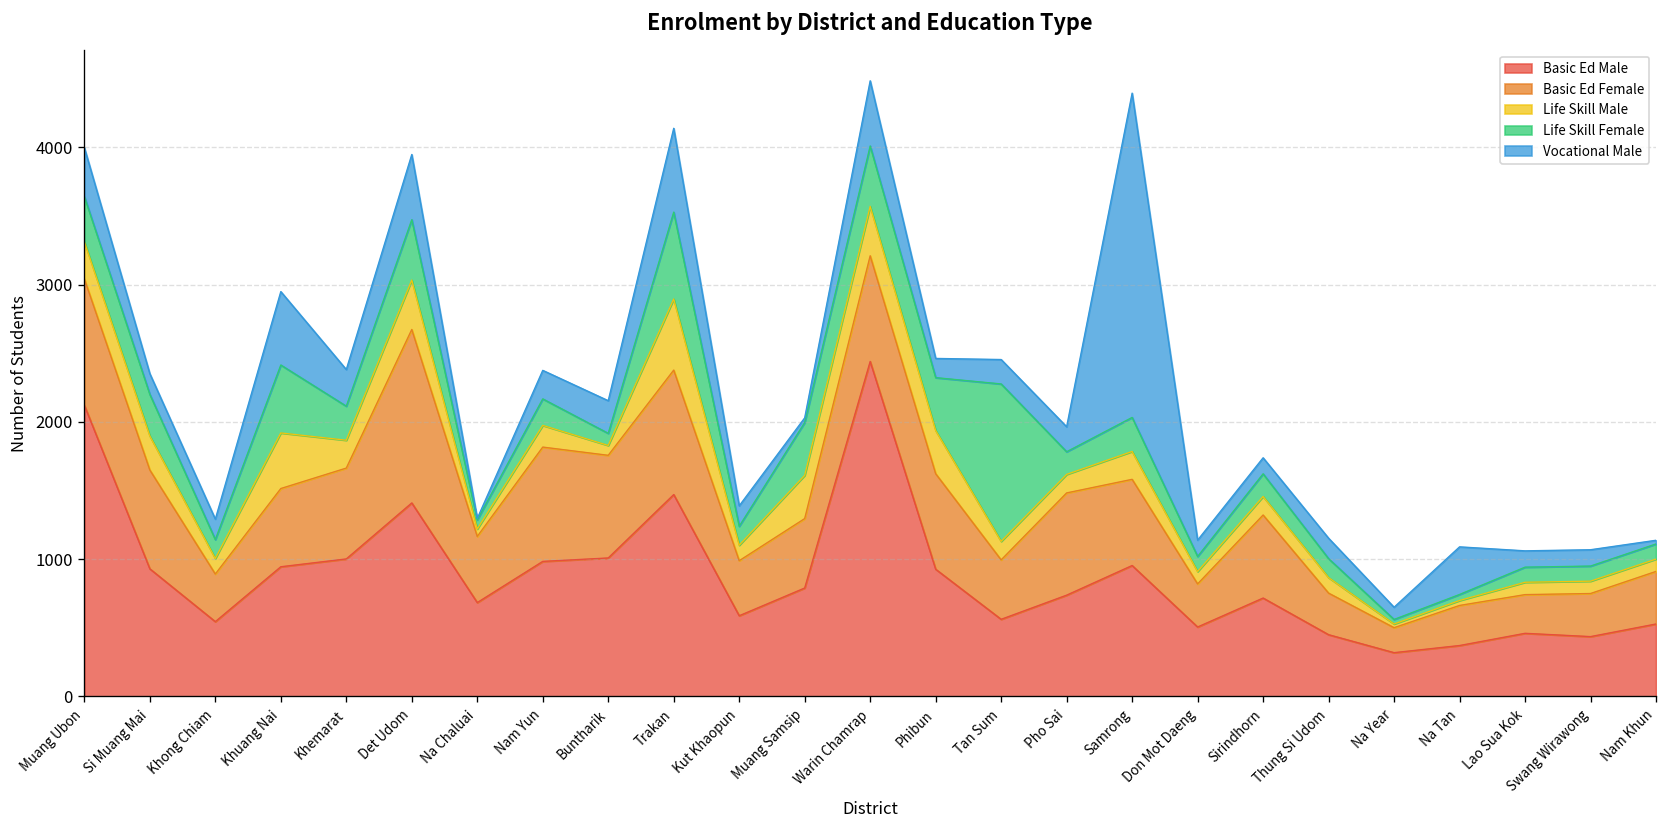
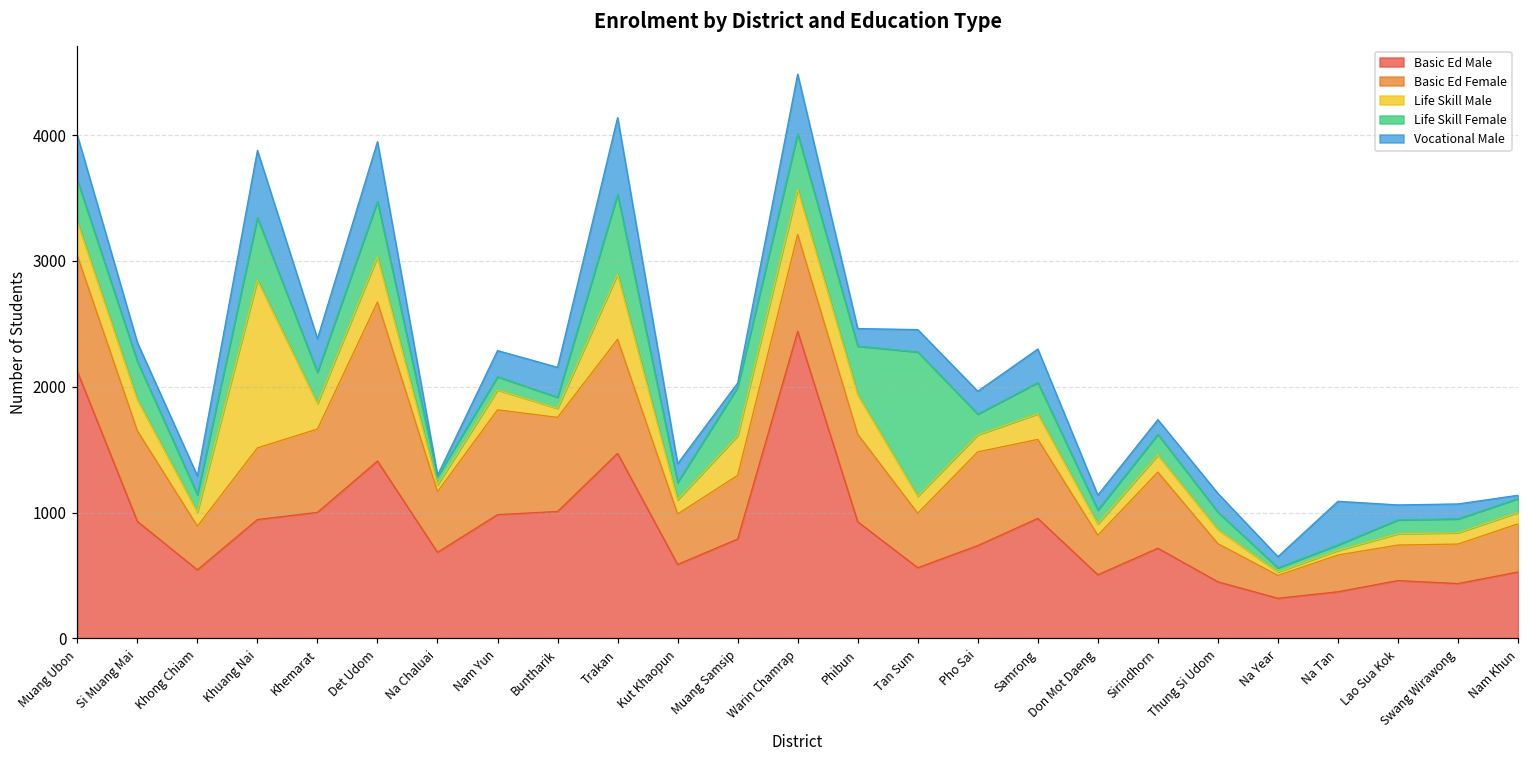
Life Skill Male, Khuang Nai: 410 -> 1330
Life Skill Female, Nam Yun: 190 -> 110
Vocational Male, Samrong: 2360 -> 270
